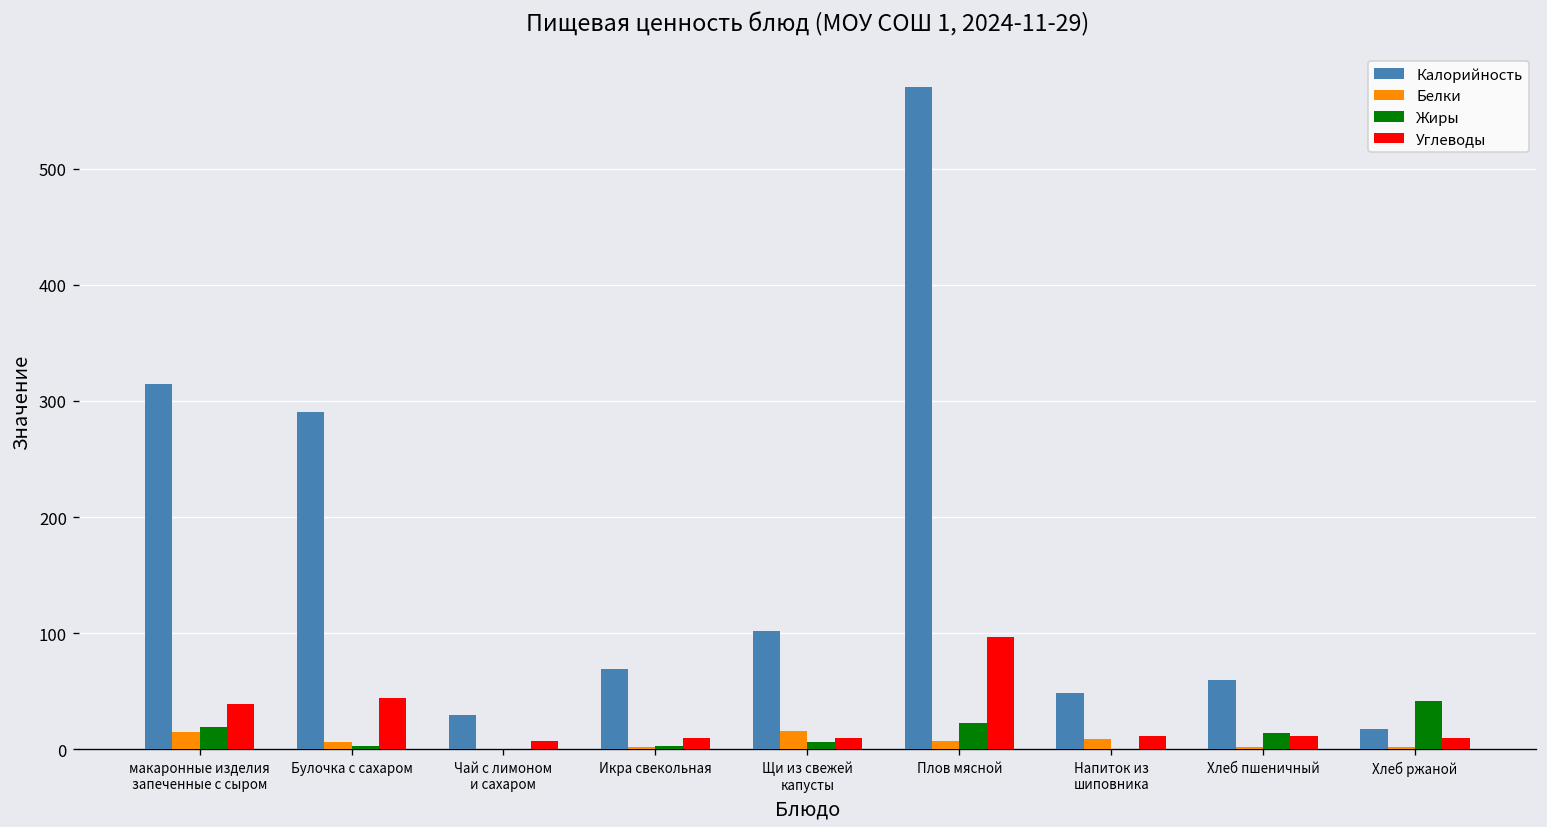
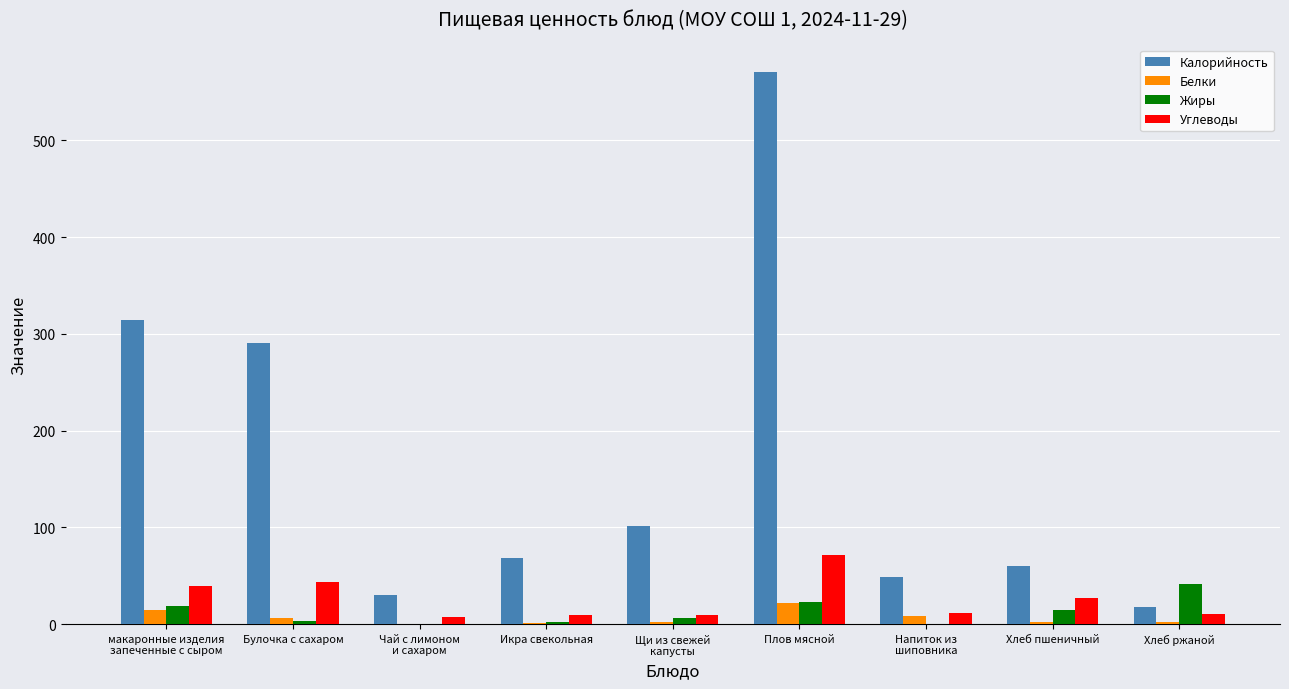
Белки, Щи из свежей капусты: 20 -> 0
Белки, Плов мясной: 10 -> 20
Углеводы, Плов мясной: 100 -> 70
Углеводы, Хлеб пшеничный: 10 -> 30
